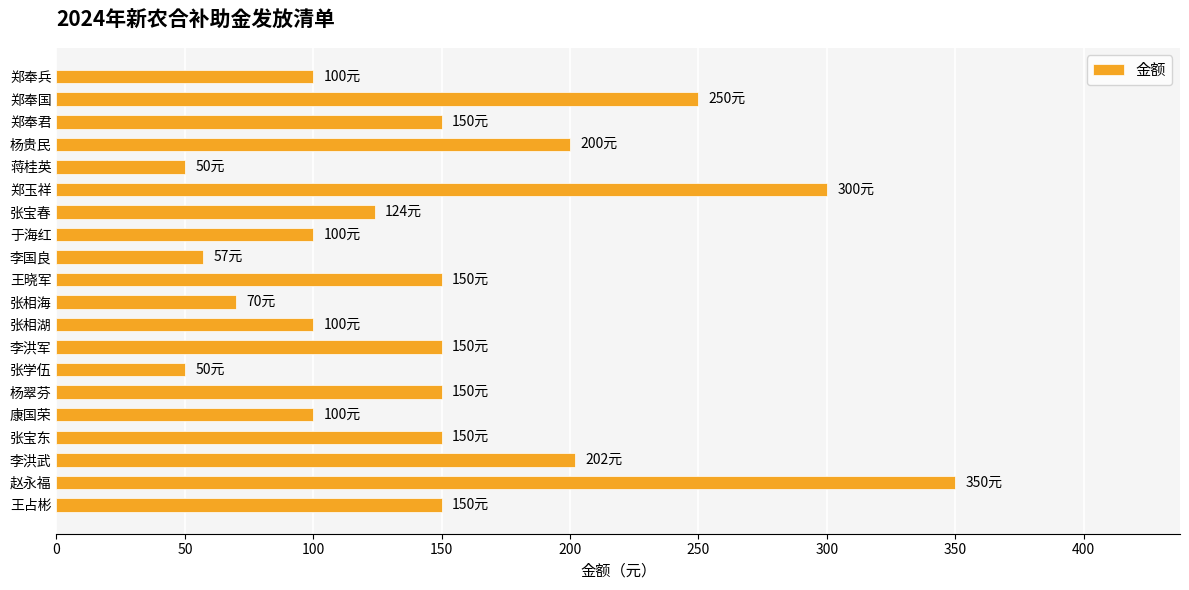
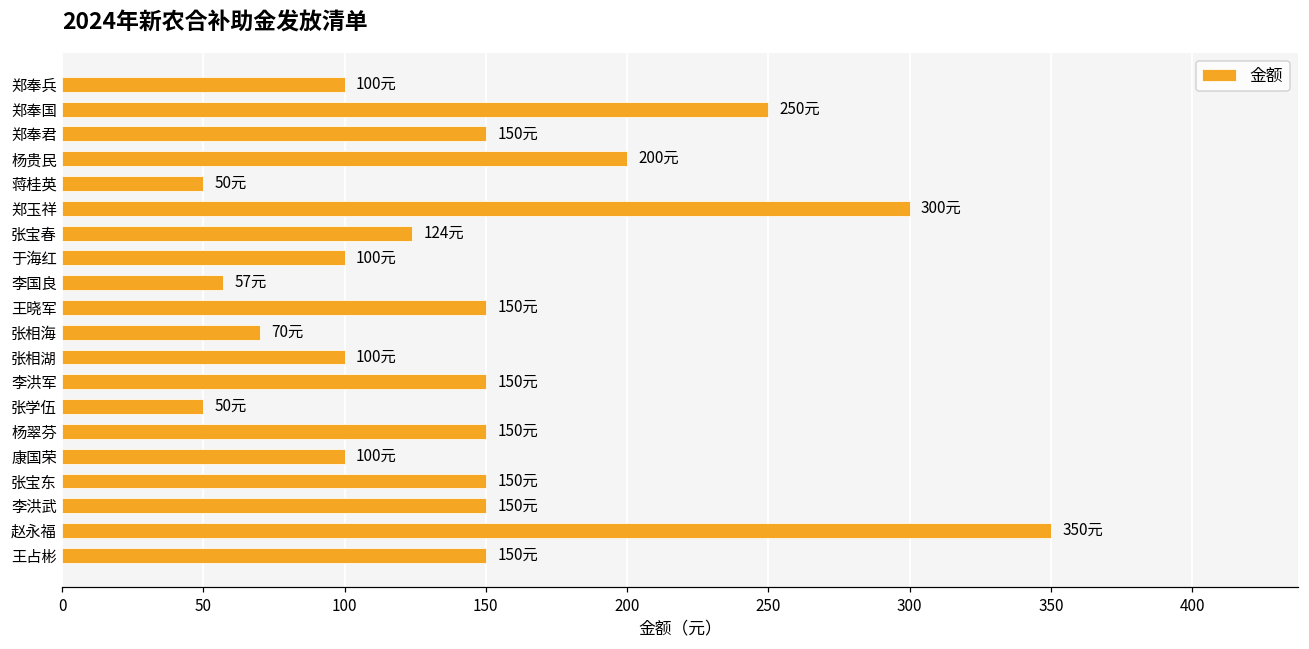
李洪武: 202元 -> 150元
